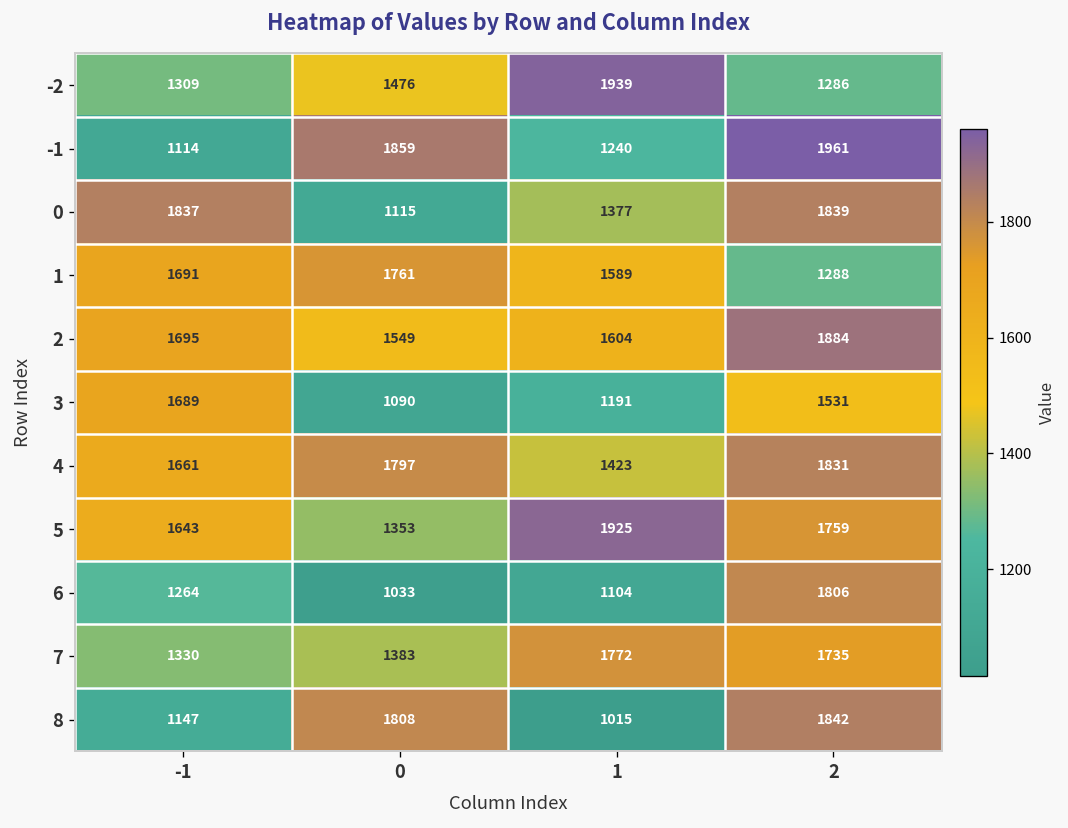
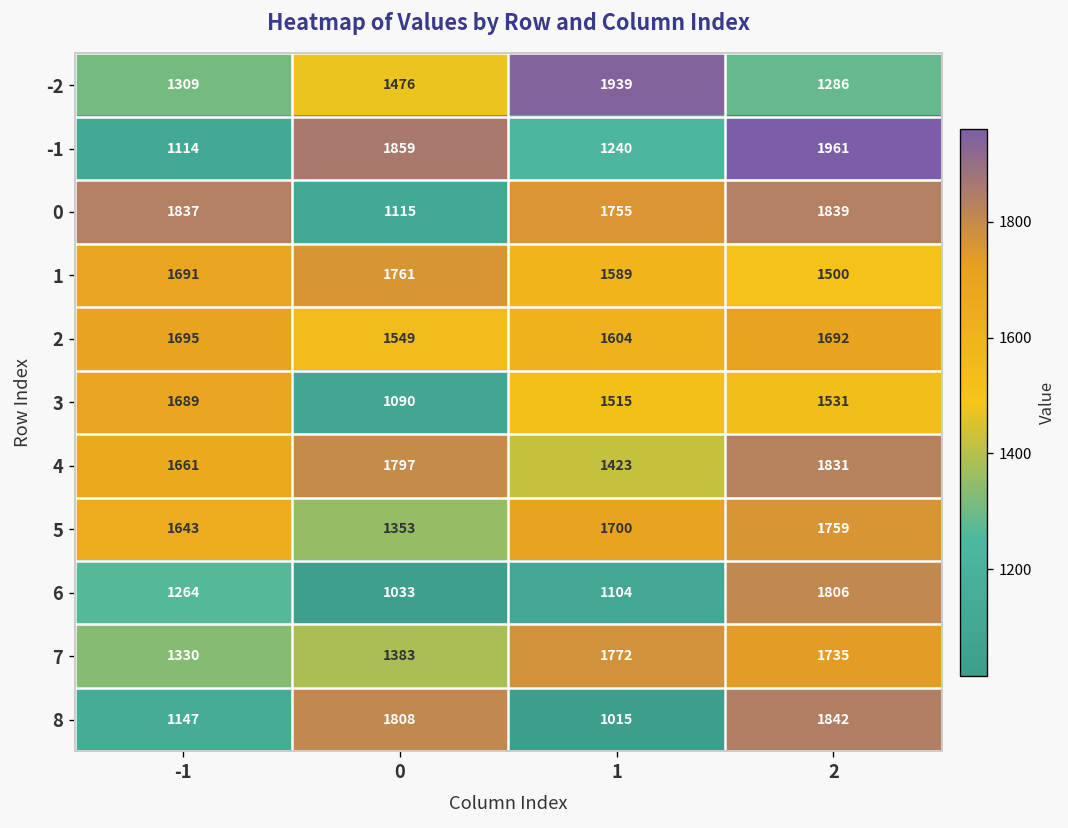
0, 1: 1377 -> 1755
1, 2: 1288 -> 1500
2, 2: 1884 -> 1692
3, 1: 1191 -> 1515
5, 1: 1925 -> 1700
